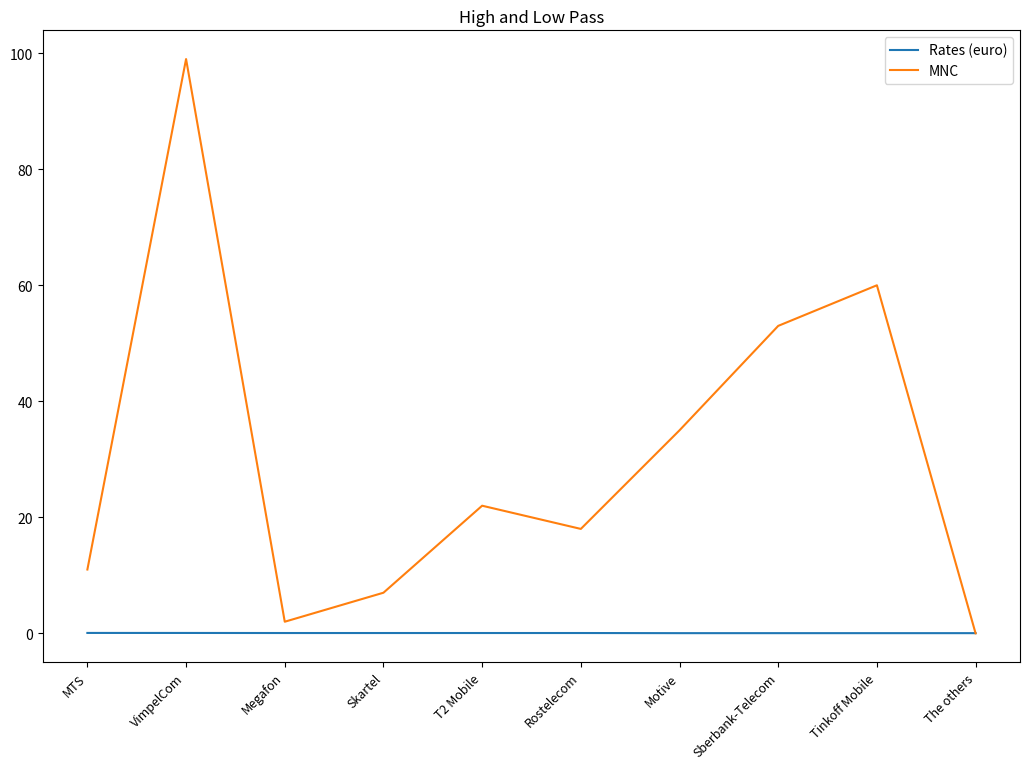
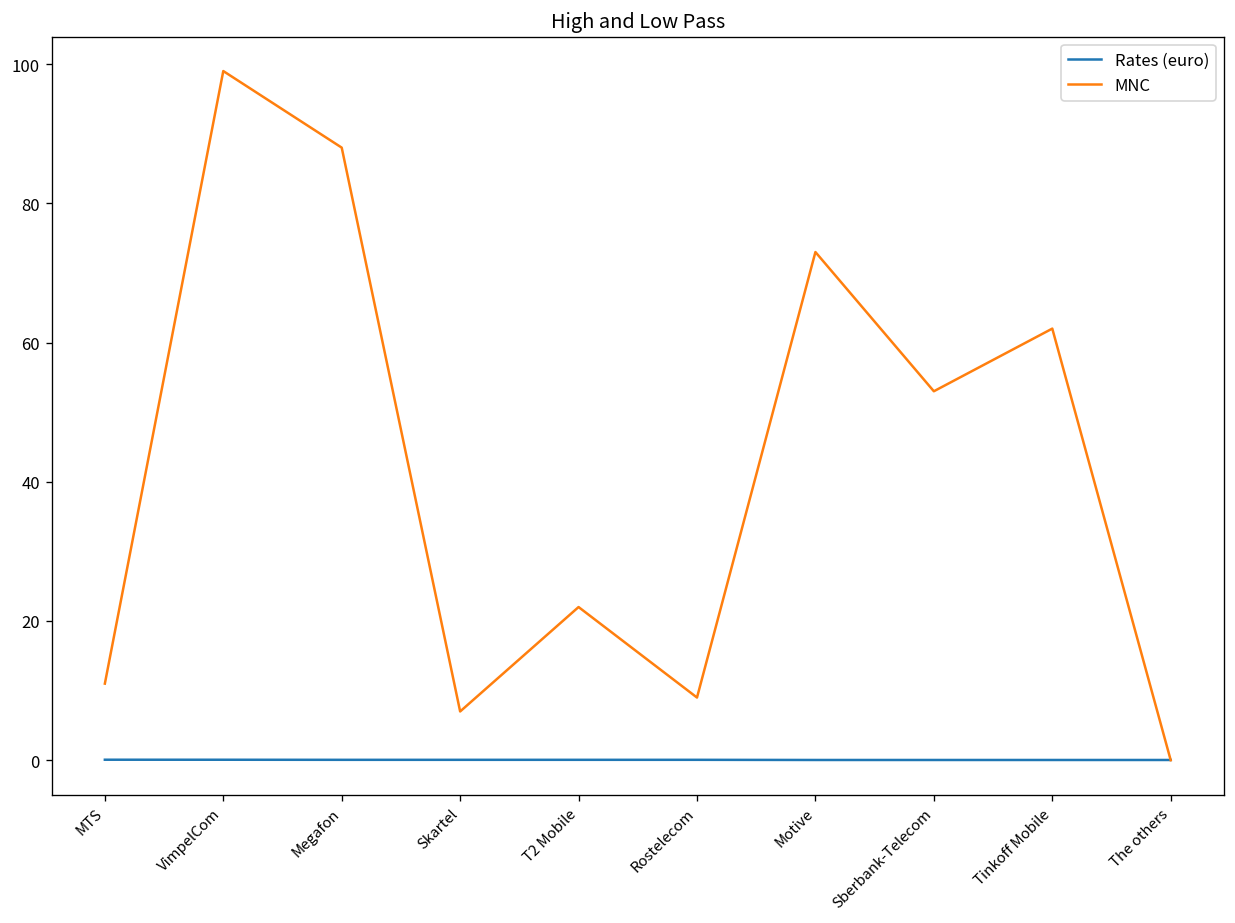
MNC, Megafon: 2 -> 88
MNC, Rostelecom: 18 -> 9
MNC, Motive: 35 -> 73
MNC, Tinkoff Mobile: 60 -> 62
